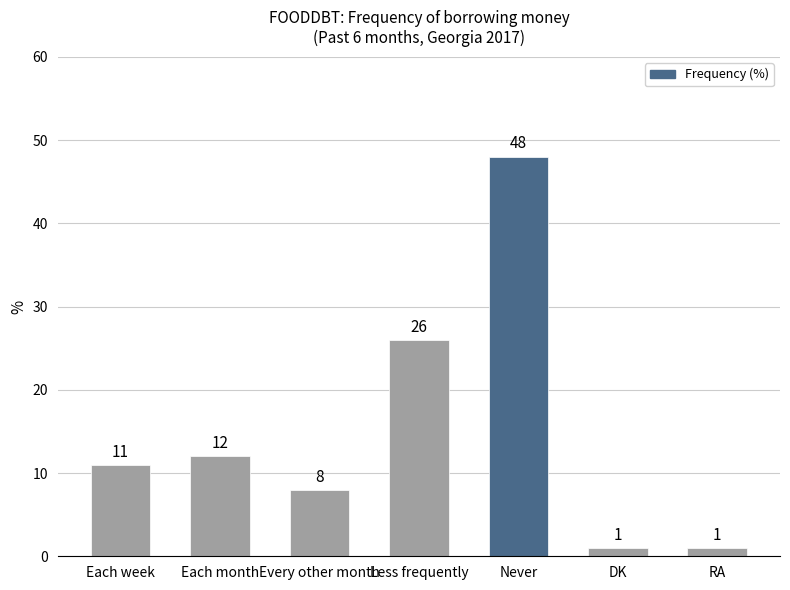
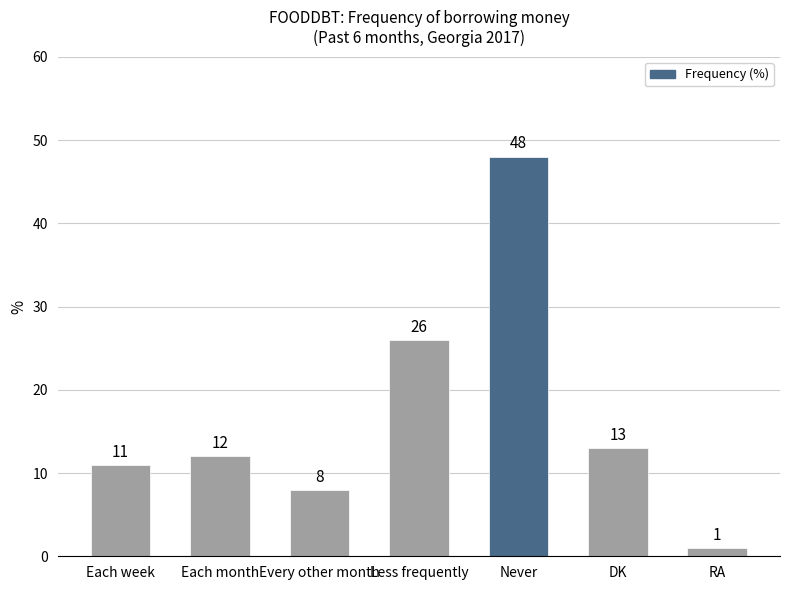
DK: 1 -> 13
